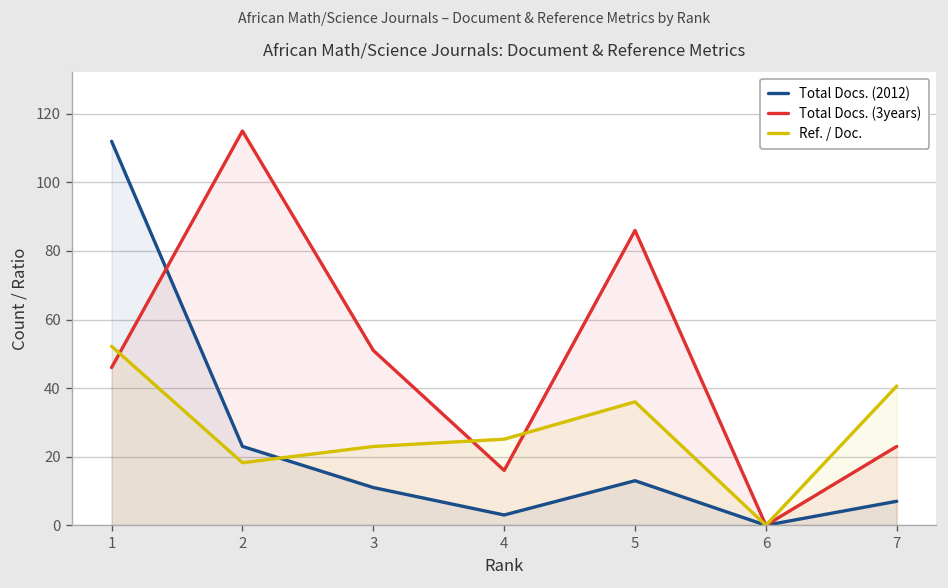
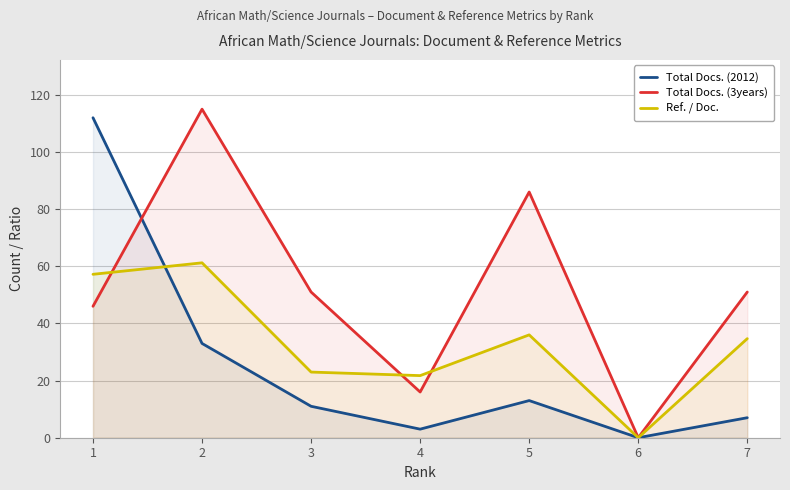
Ref. / Doc., 1: 52 -> 57
Total Docs. (2012), 2: 23 -> 33
Ref. / Doc., 2: 18 -> 61
Ref. / Doc., 4: 25 -> 22
Total Docs. (3years), 7: 23 -> 51
Ref. / Doc., 7: 41 -> 35
